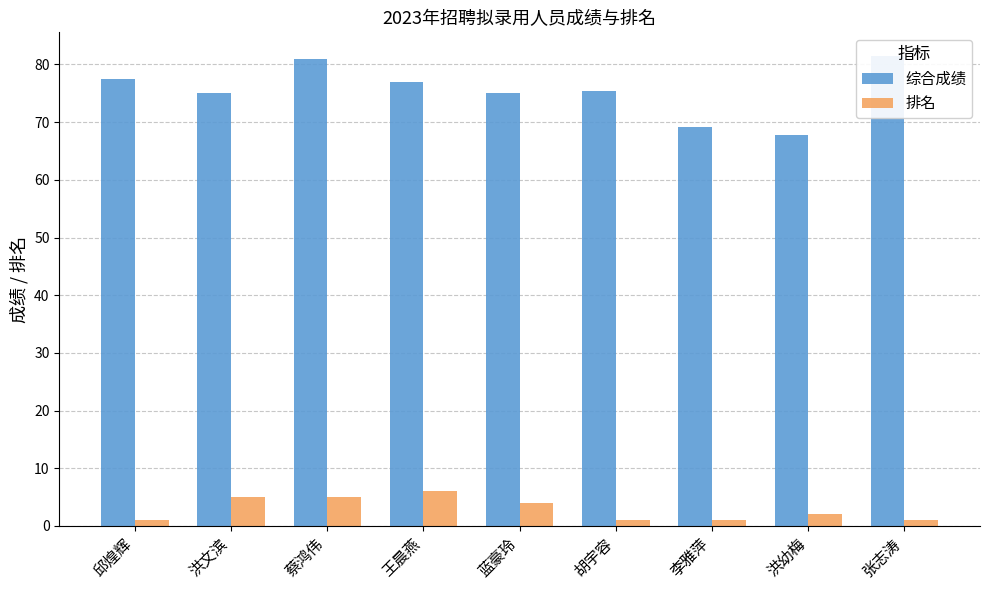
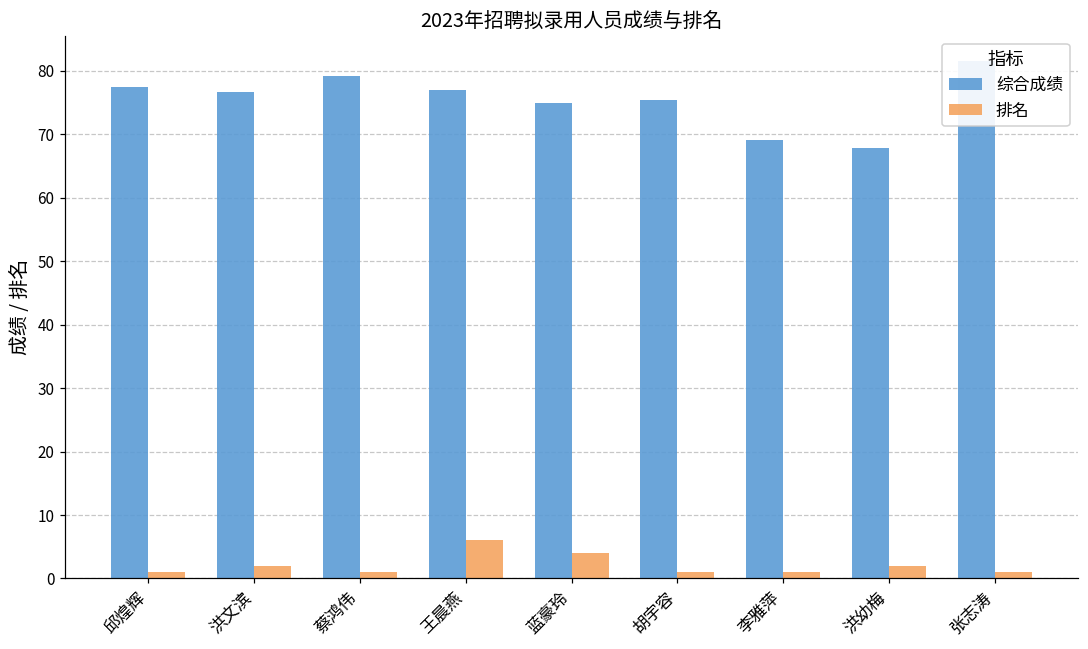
综合成绩, 洪文滨: 75 -> 77
排名, 洪文滨: 5 -> 2
综合成绩, 蔡鸿伟: 81 -> 79
排名, 蔡鸿伟: 5 -> 1
